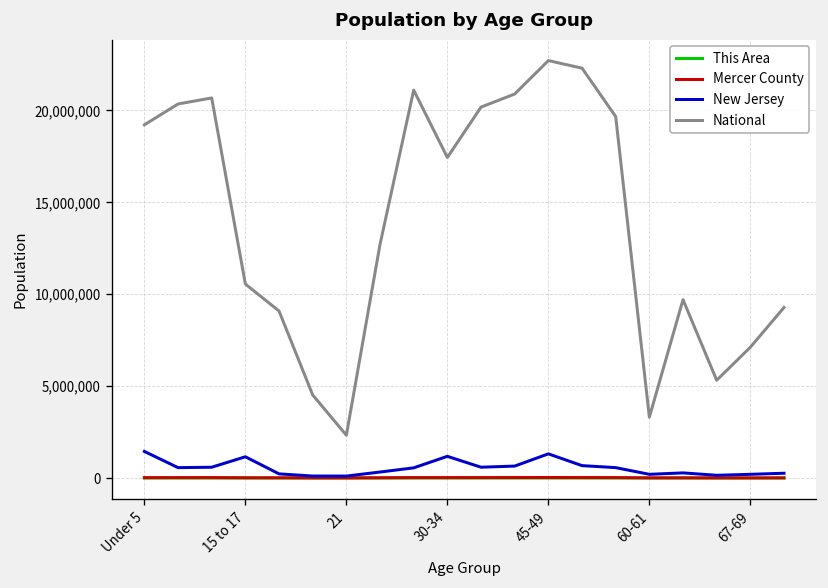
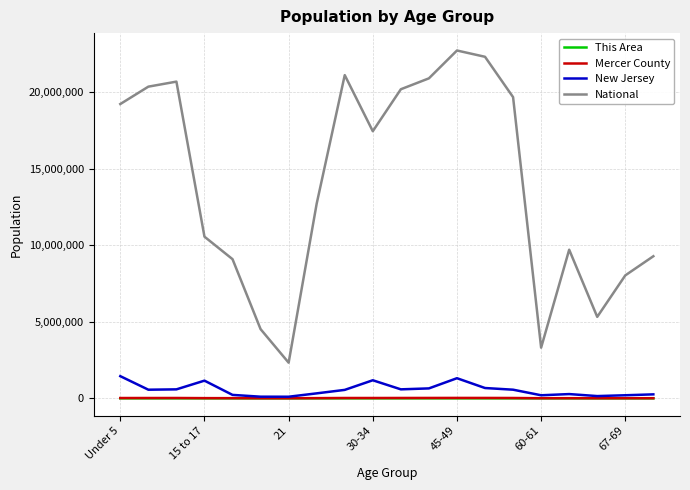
National, 67-69: 7,100,000 -> 8,000,000
